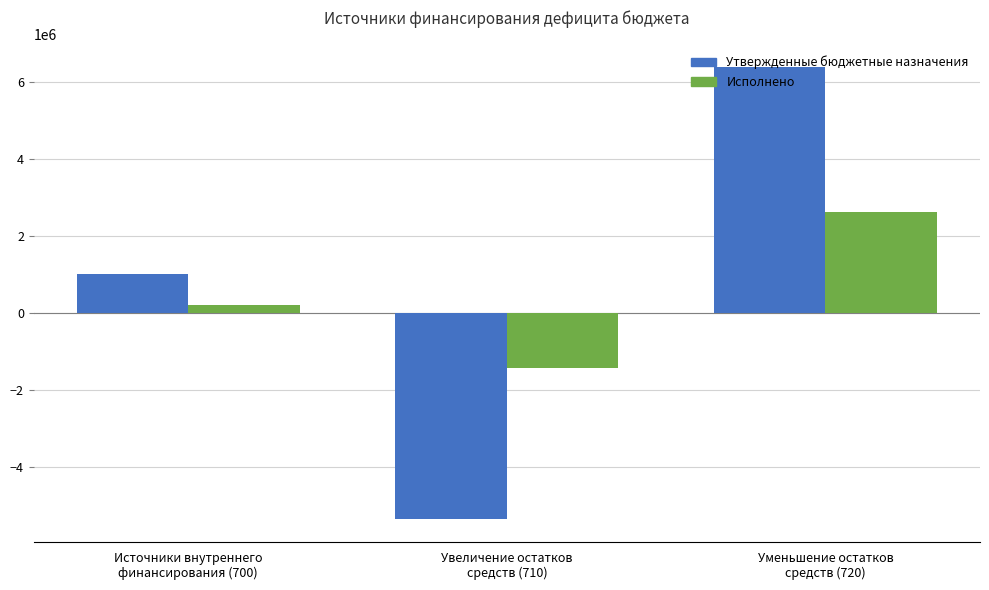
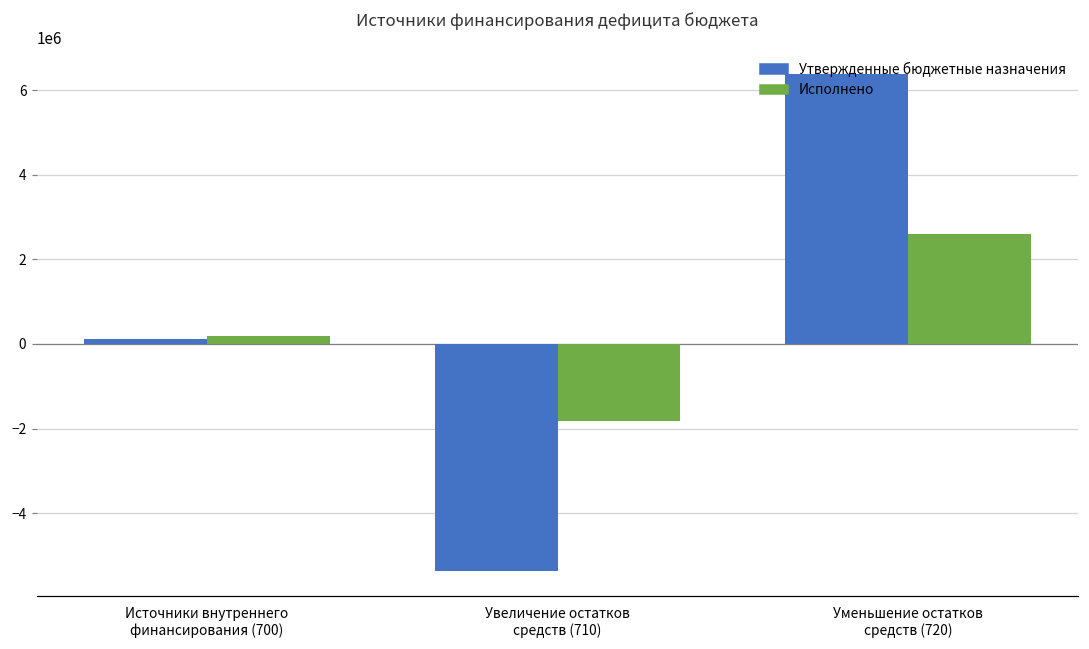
Утвержденные бюджетные назначения, Источники внутреннего финансирования (700): 1000000 -> 100000
Исполнено, Увеличение остатков средств (710): -1400000 -> -1800000
